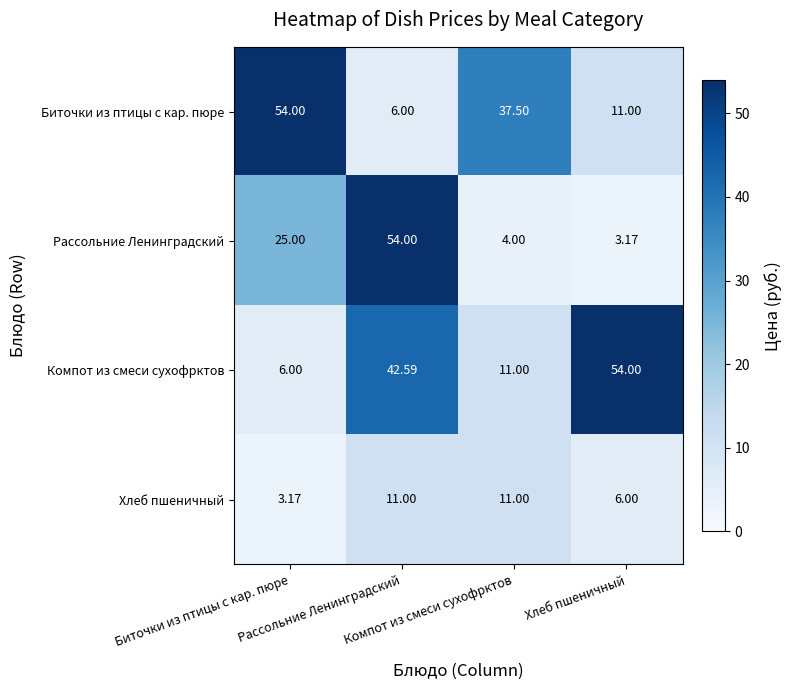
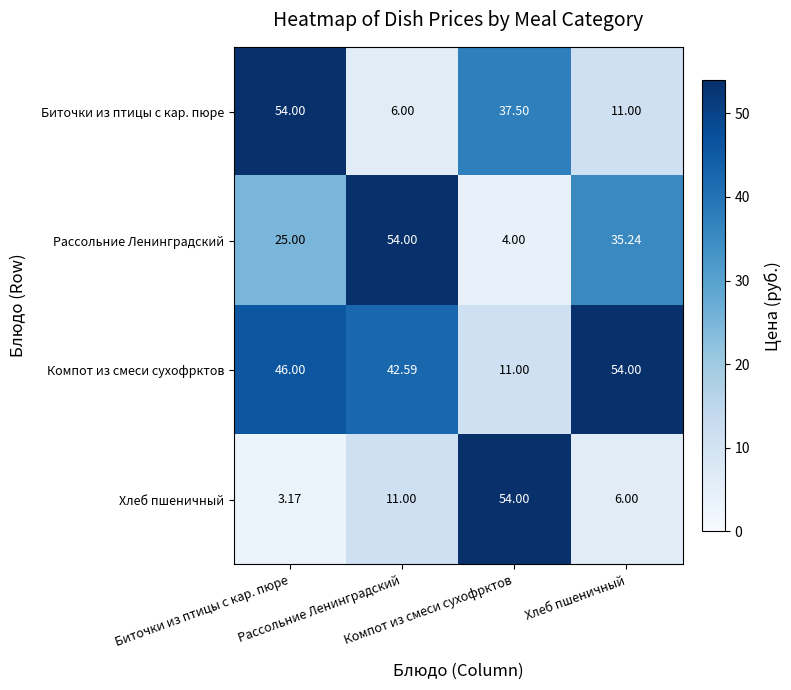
Рассольние Ленинградский, Хлеб пшеничный: 3.17 -> 35.24
Компот из смеси сухофрктов, Биточки из птицы с кар. пюре: 6.00 -> 46.00
Хлеб пшеничный, Компот из смеси сухофрктов: 11.00 -> 54.00
